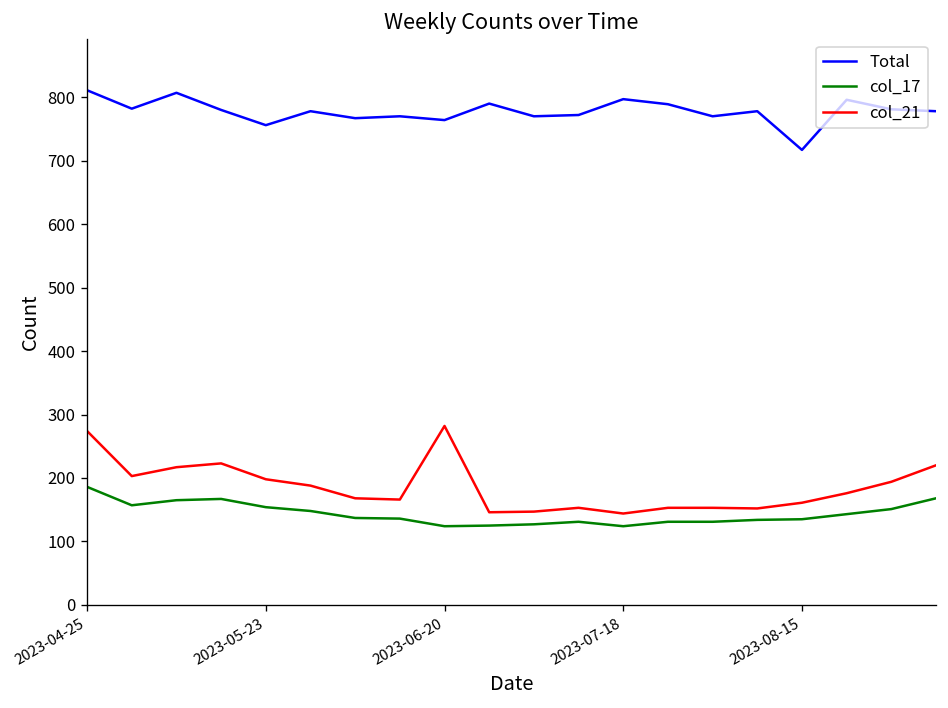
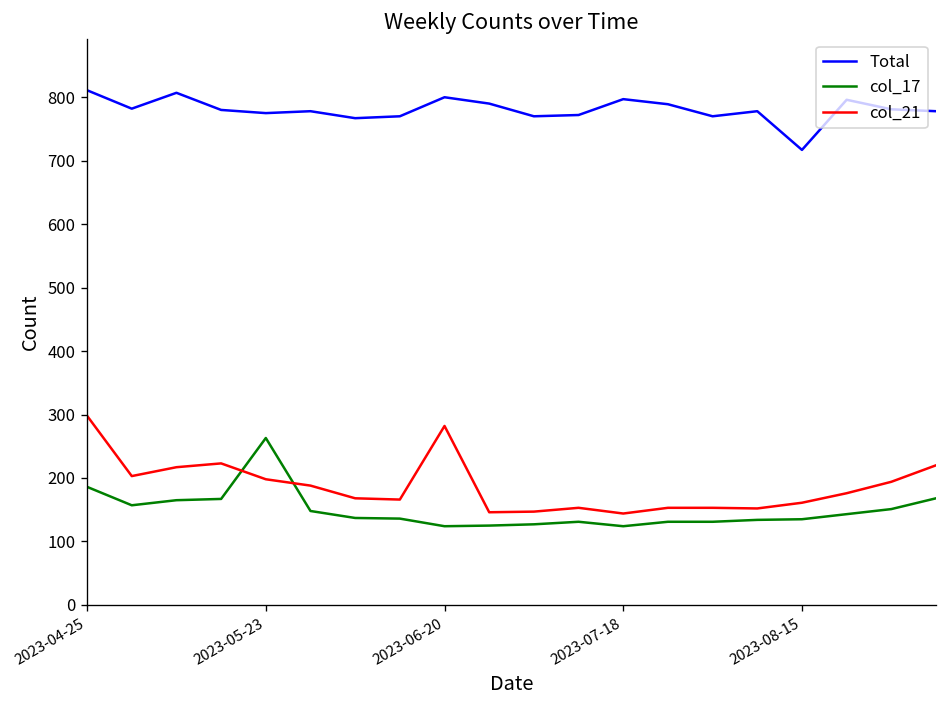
col_21, 2023-04-25: 270 -> 300
Total, 2023-05-23: 760 -> 780
col_17, 2023-05-23: 150 -> 260
Total, 2023-06-20: 760 -> 800
